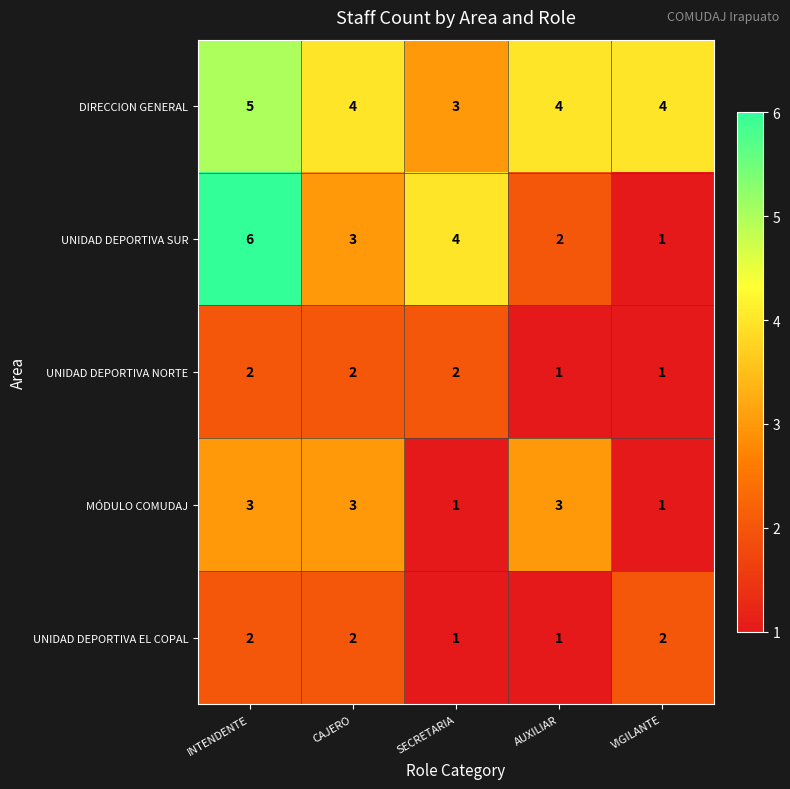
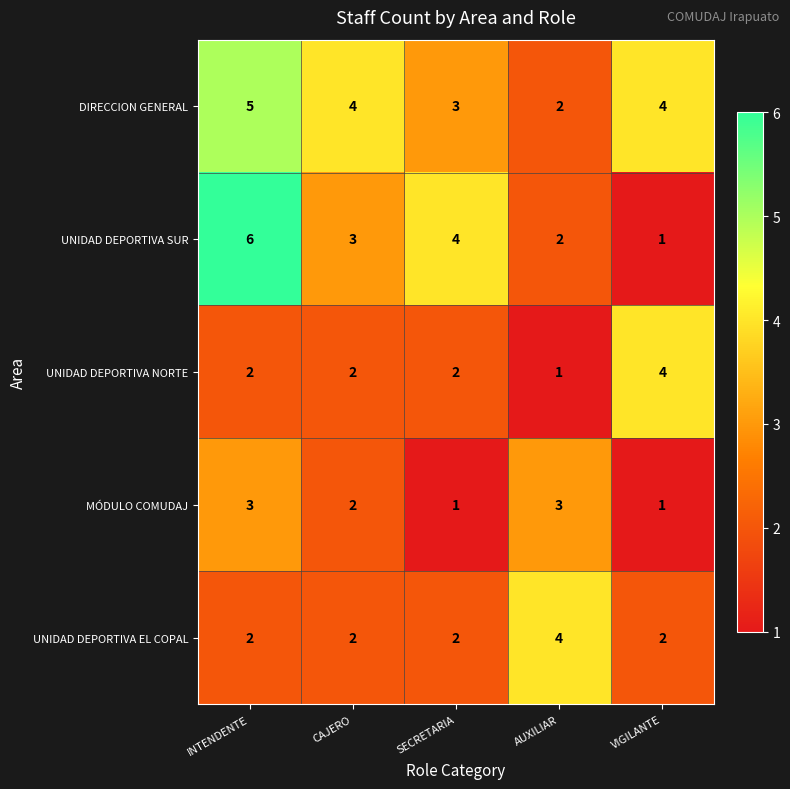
DIRECCION GENERAL, AUXILIAR: 4 -> 2
UNIDAD DEPORTIVA NORTE, VIGILANTE: 1 -> 4
MÓDULO COMUDAJ, CAJERO: 3 -> 2
UNIDAD DEPORTIVA EL COPAL, SECRETARIA: 1 -> 2
UNIDAD DEPORTIVA EL COPAL, AUXILIAR: 1 -> 4
